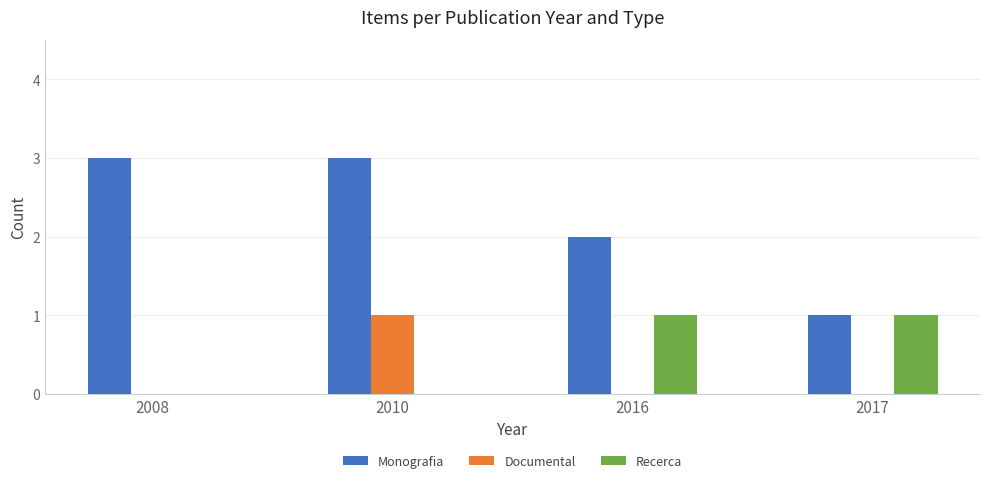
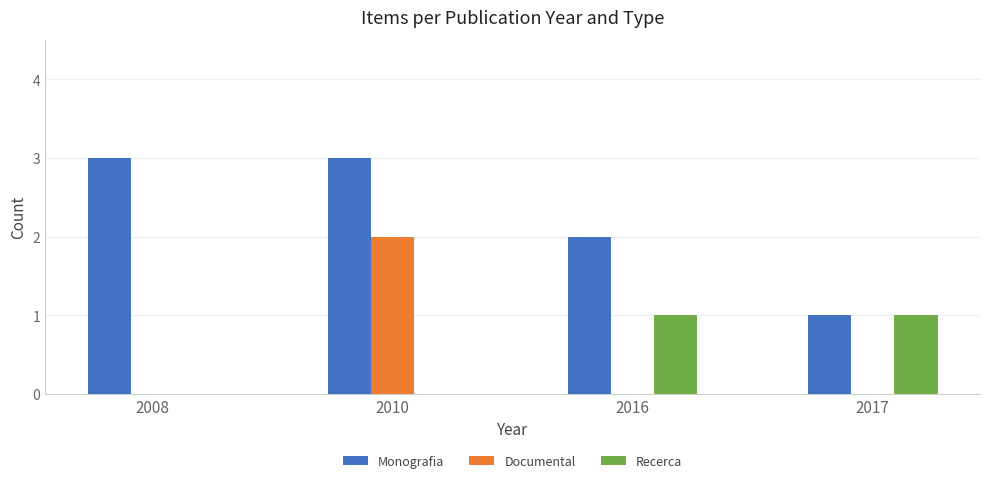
Documental, 2010: 1 -> 2
